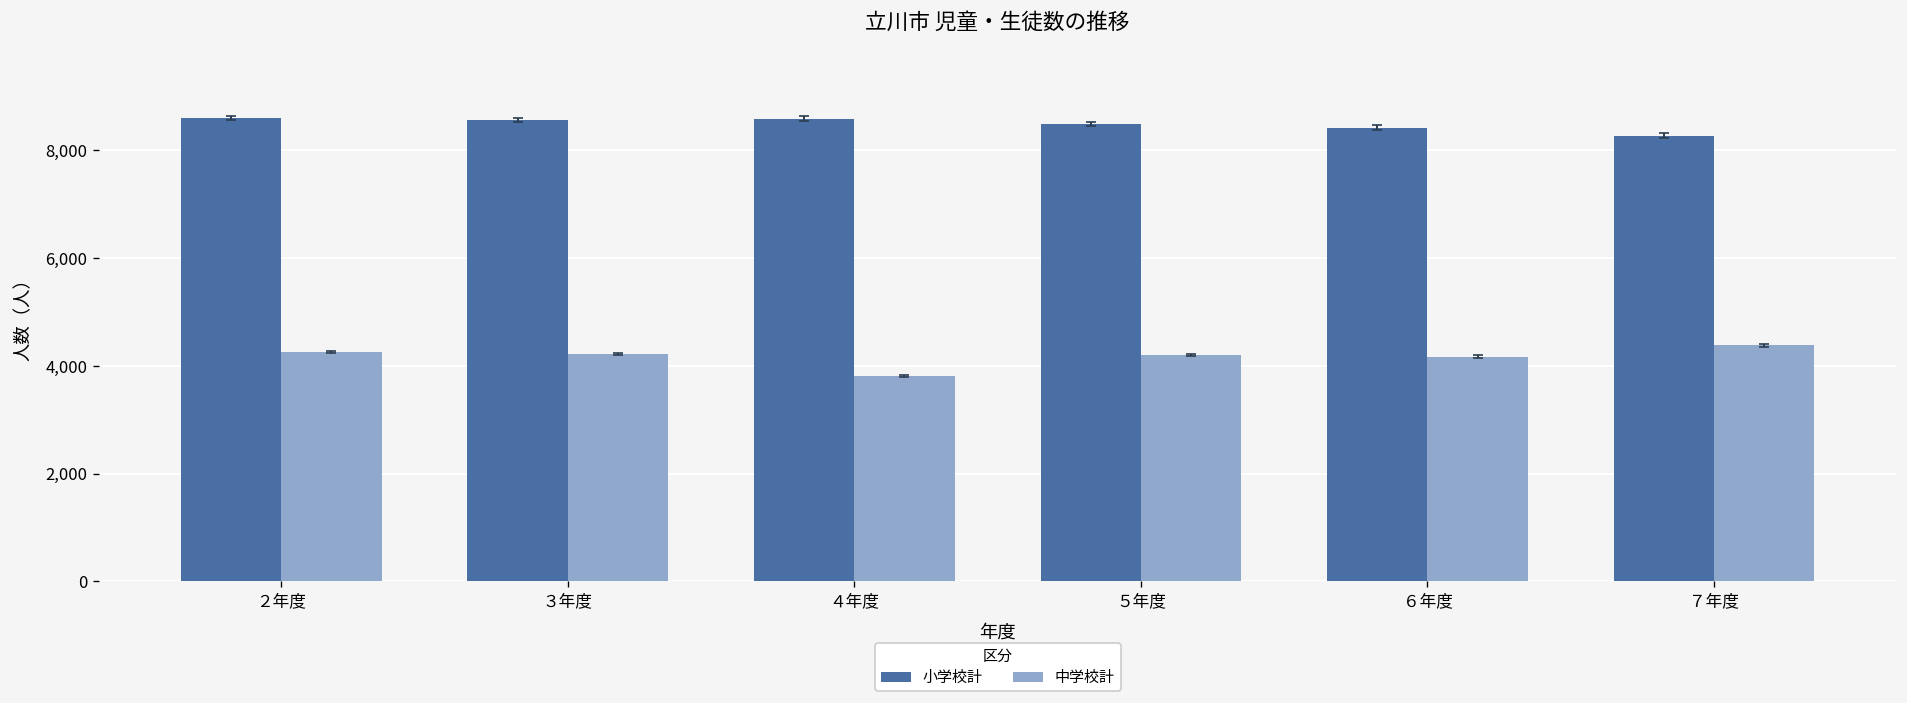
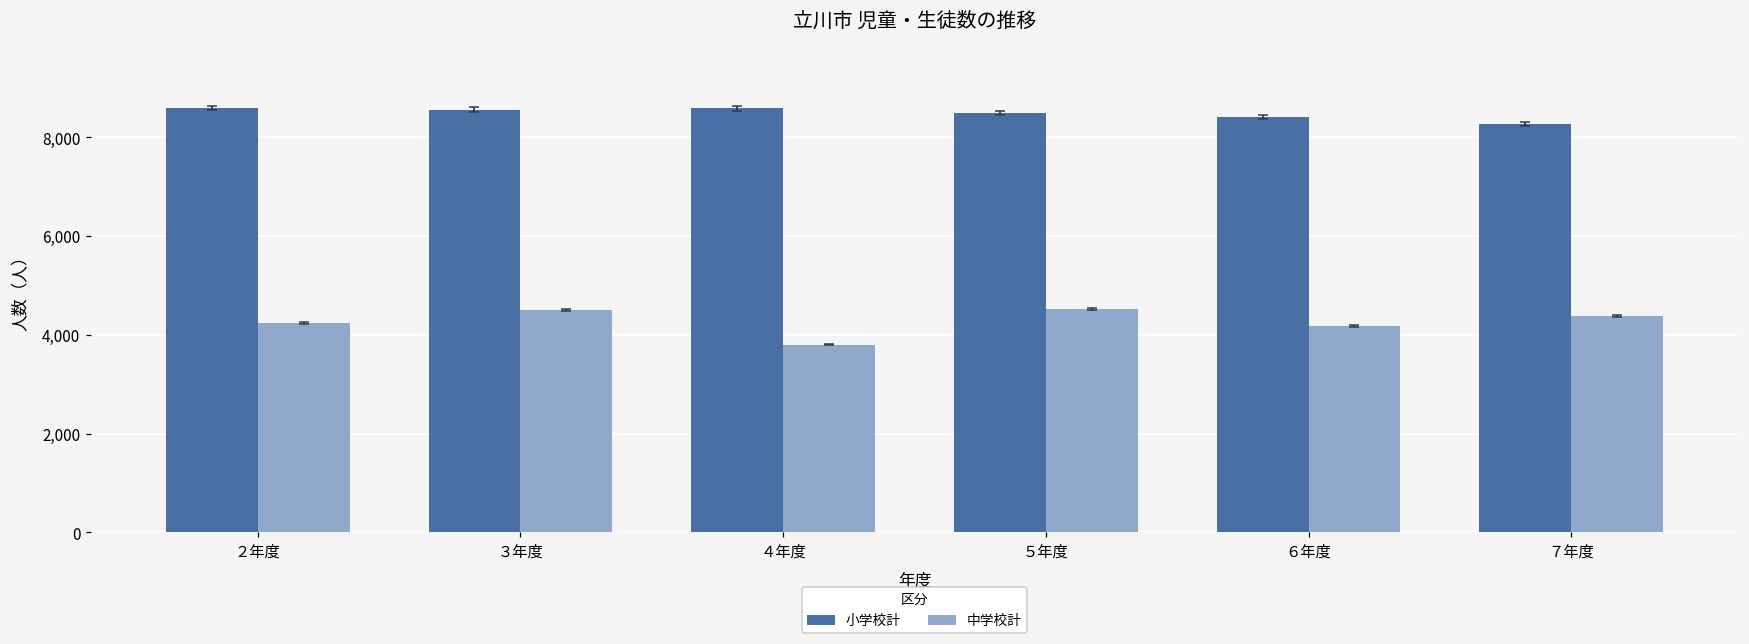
中学校計, ３年度: 4,200 -> 4,500
中学校計, ５年度: 4,200 -> 4,500
